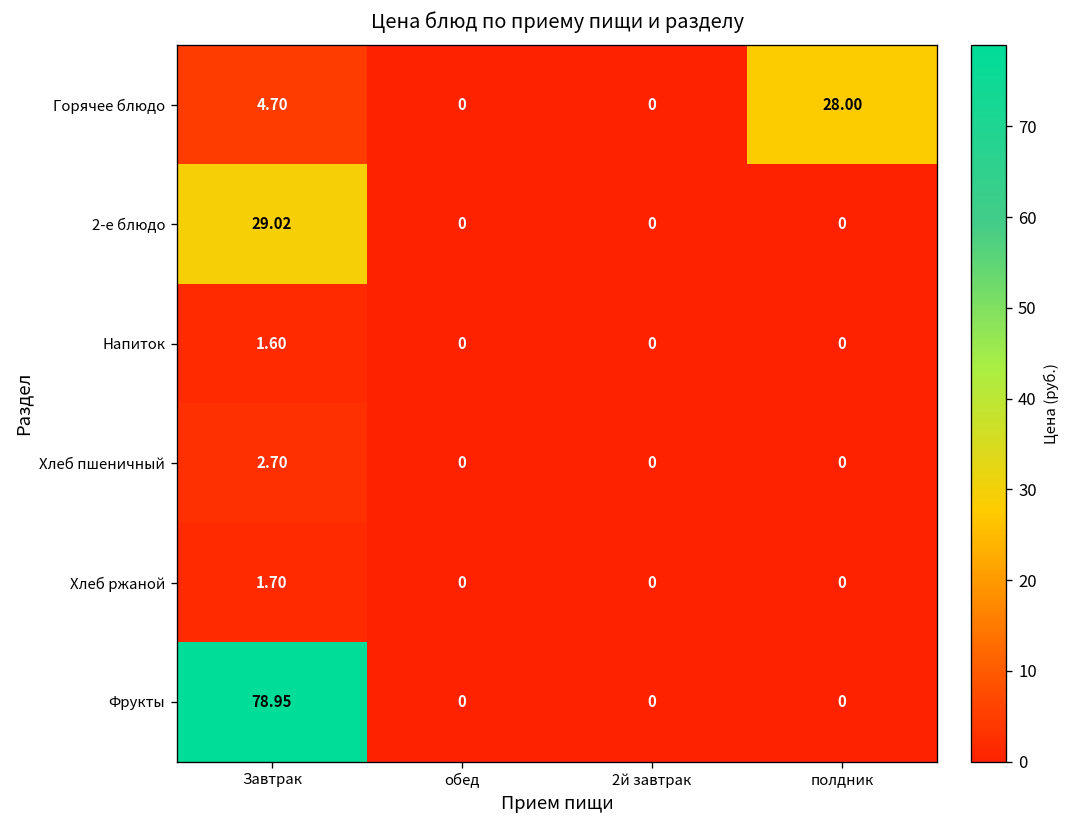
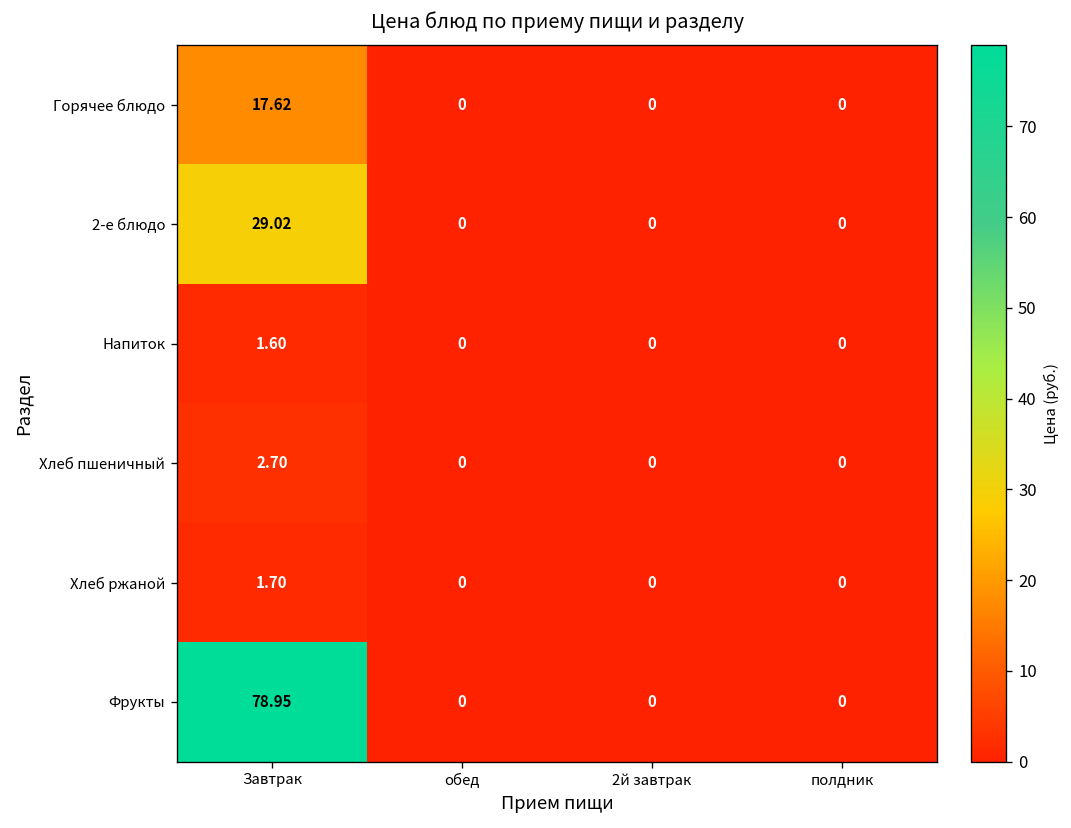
Горячее блюдо, Завтрак: 4.70 -> 17.62
Горячее блюдо, полдник: 28.00 -> 0
